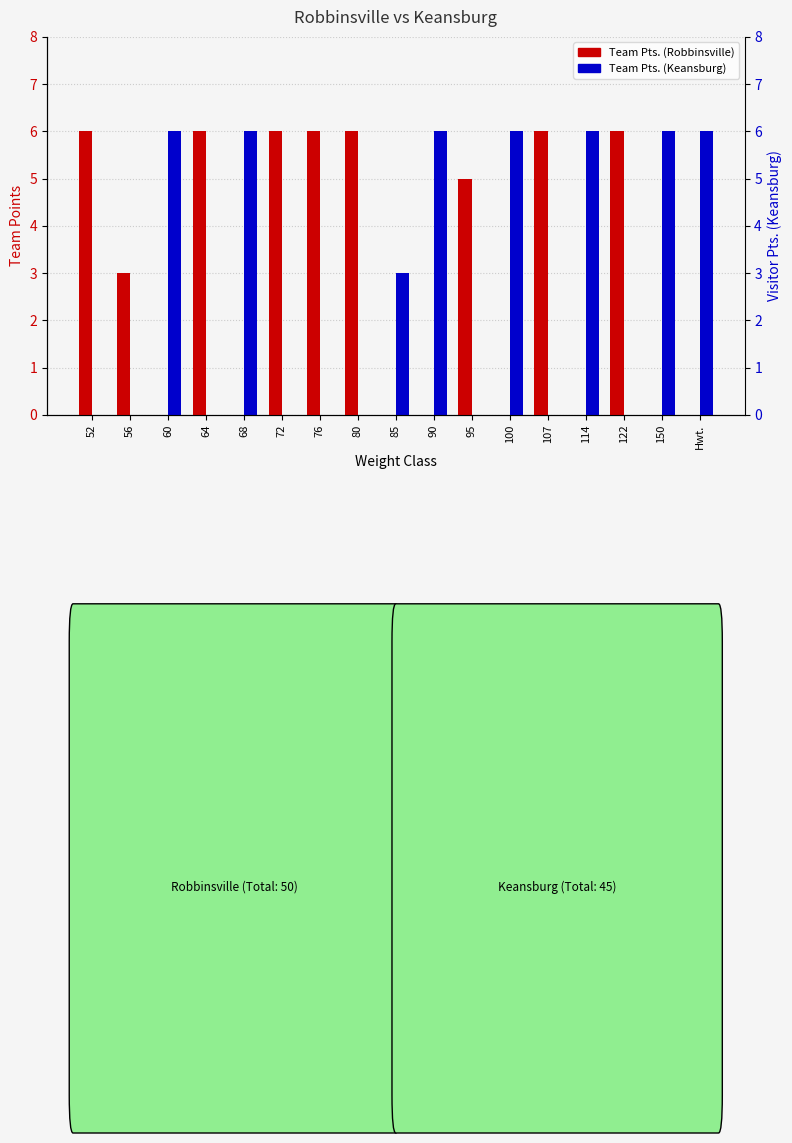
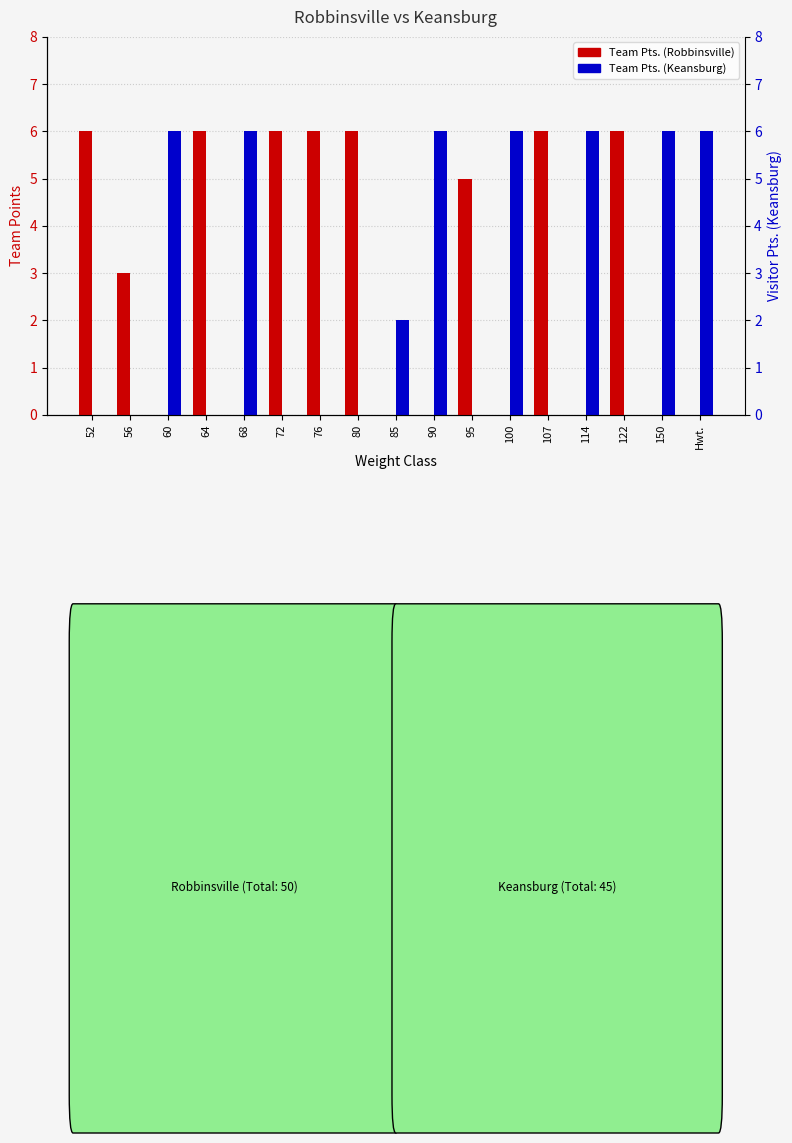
Team Pts. (Keansburg), 85: 3 -> 2
